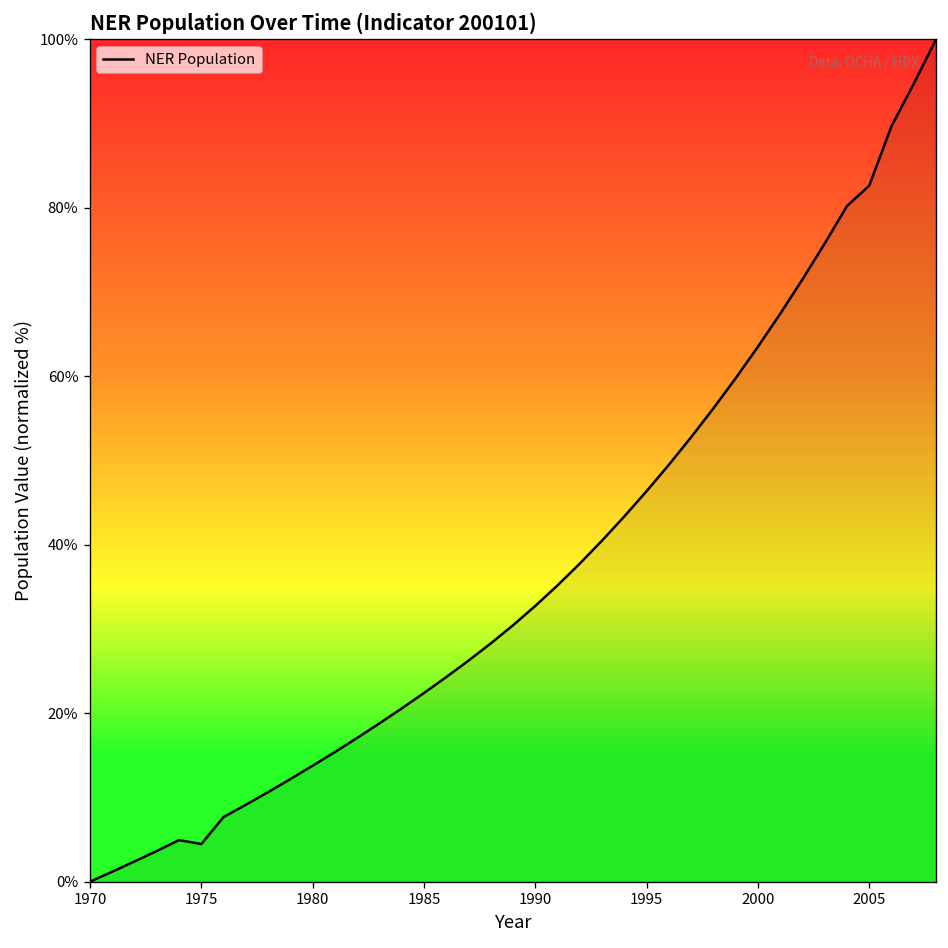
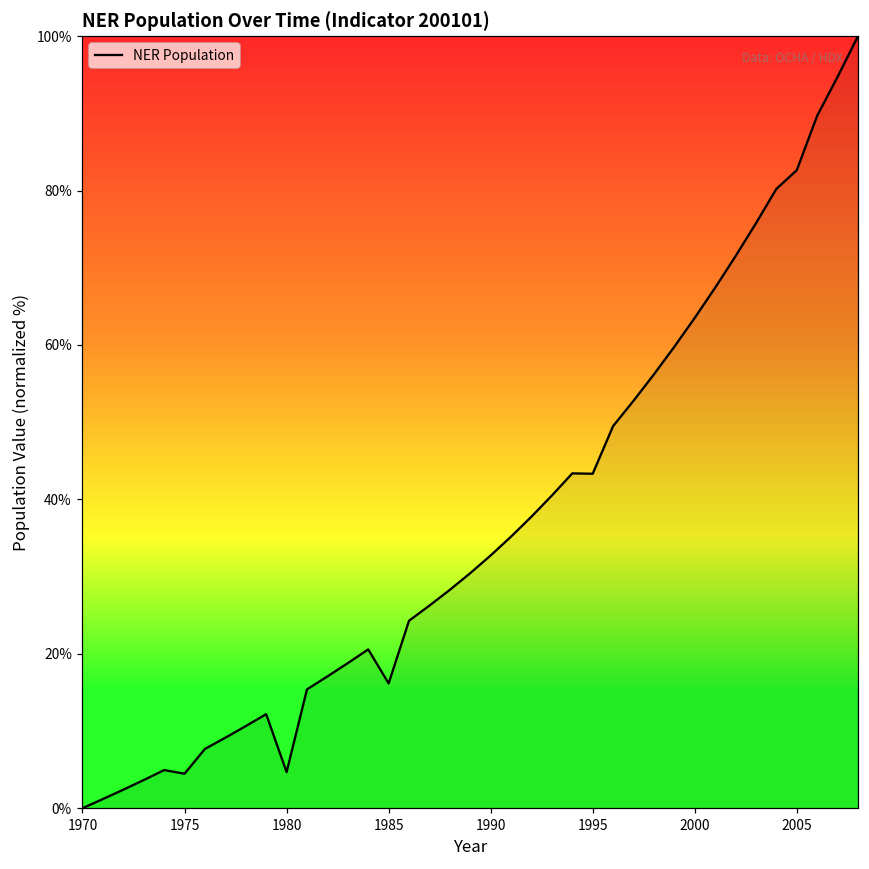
1980: 14% -> 5%
1985: 22% -> 16%
1995: 46% -> 43%
